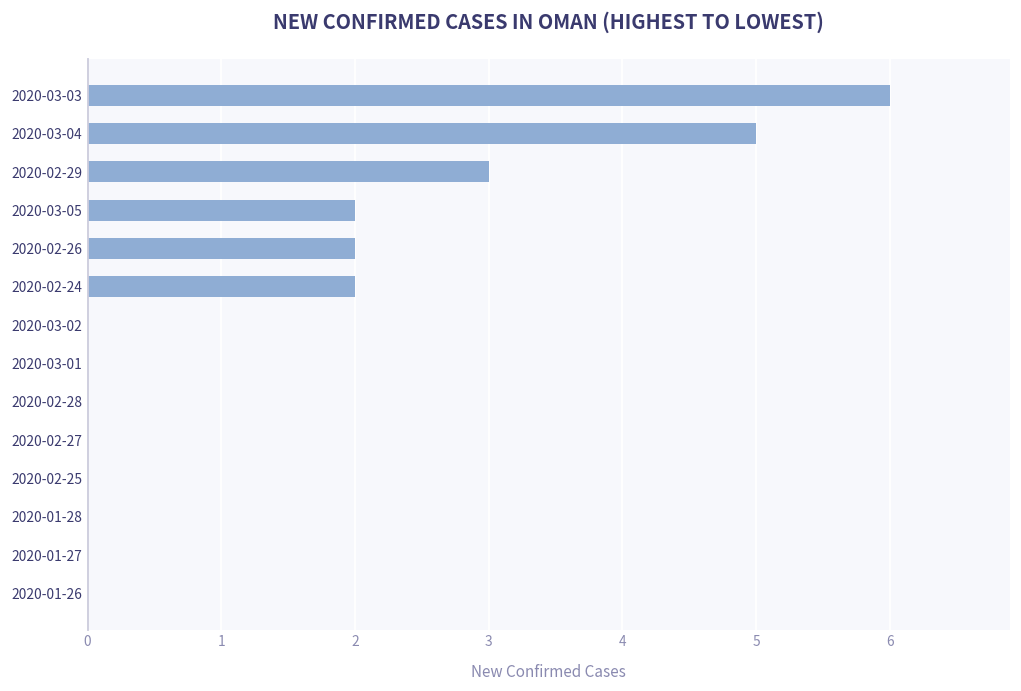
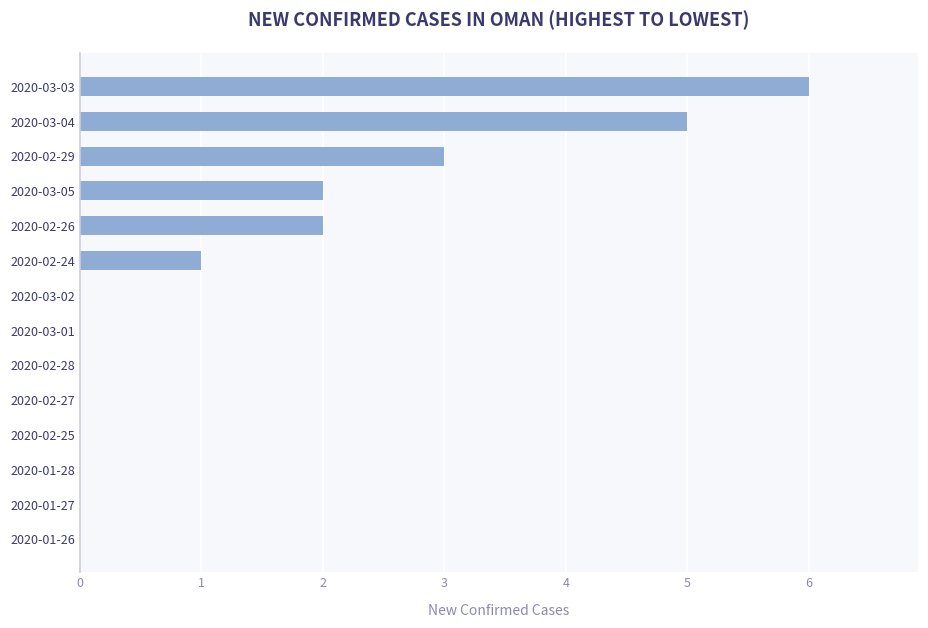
2020-02-24: 2 -> 1
